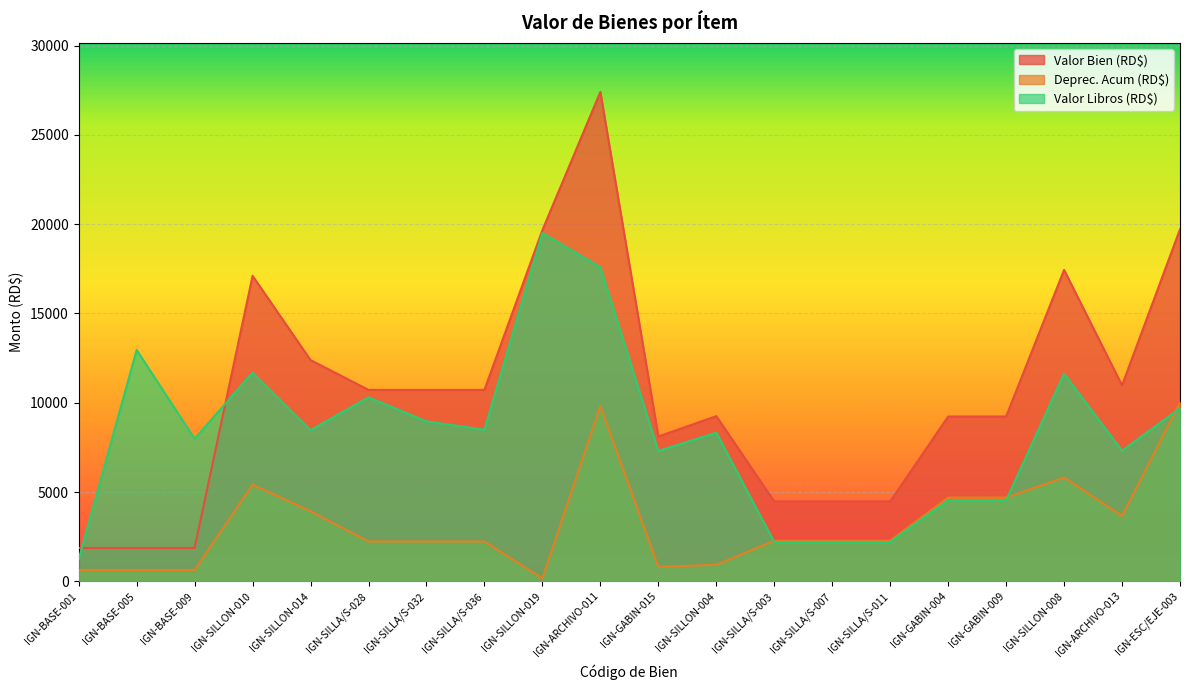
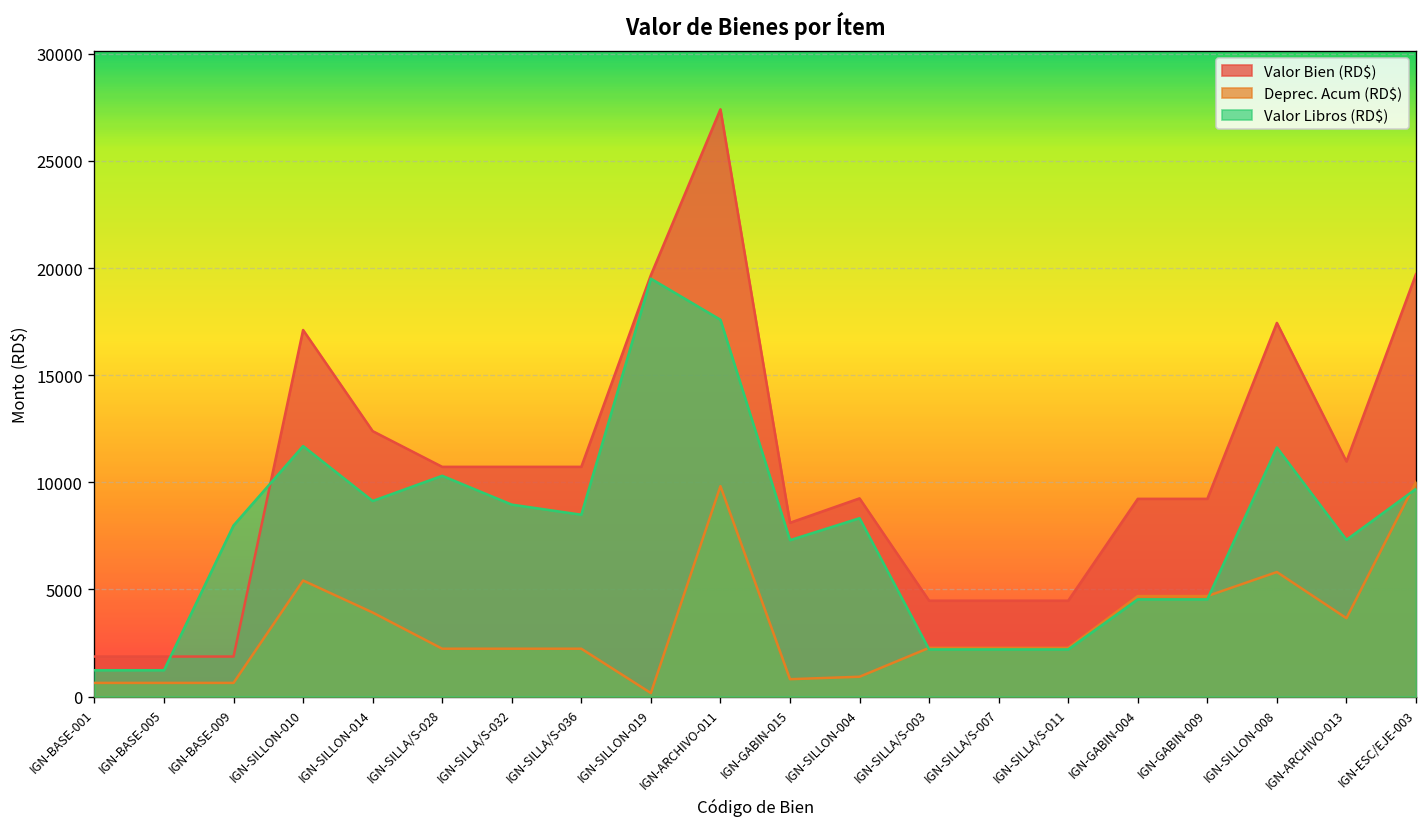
Valor Libros (RD$), IGN-BASE-005: 13000 -> 1200
Valor Libros (RD$), IGN-SILLON-014: 8500 -> 9100
